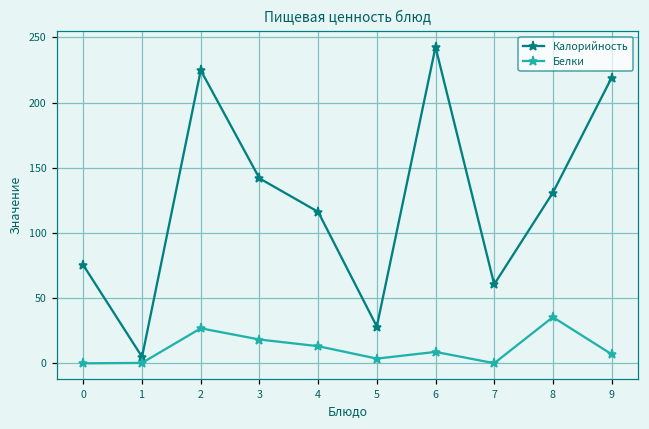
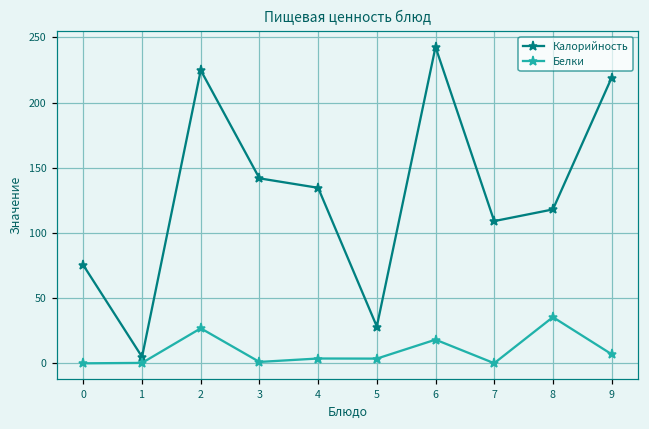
Белки, 3: 18 -> 1
Калорийность, 4: 116 -> 135
Белки, 4: 13 -> 4
Белки, 6: 9 -> 18
Калорийность, 7: 61 -> 109
Калорийность, 8: 131 -> 118
